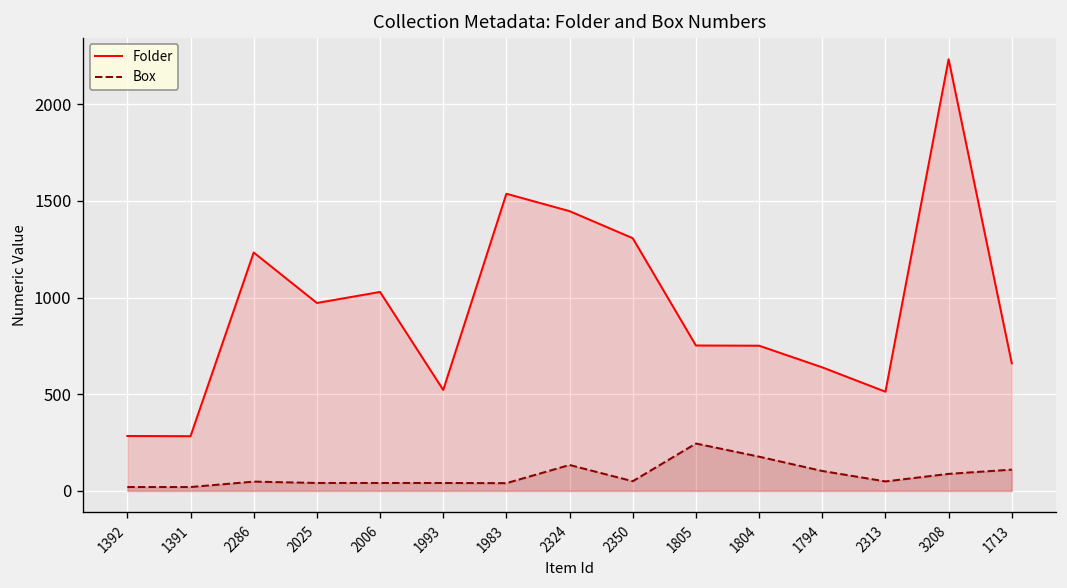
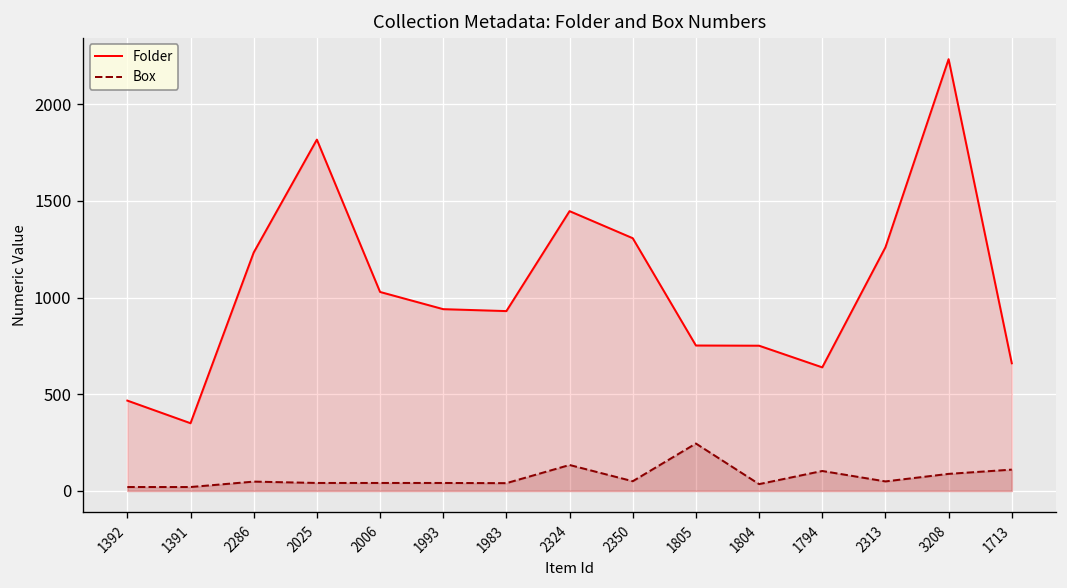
Folder, 1392: 280 -> 470
Folder, 1391: 280 -> 350
Folder, 2025: 970 -> 1820
Folder, 1993: 520 -> 940
Folder, 1983: 1540 -> 930
Box, 1804: 180 -> 40
Folder, 2313: 510 -> 1260
